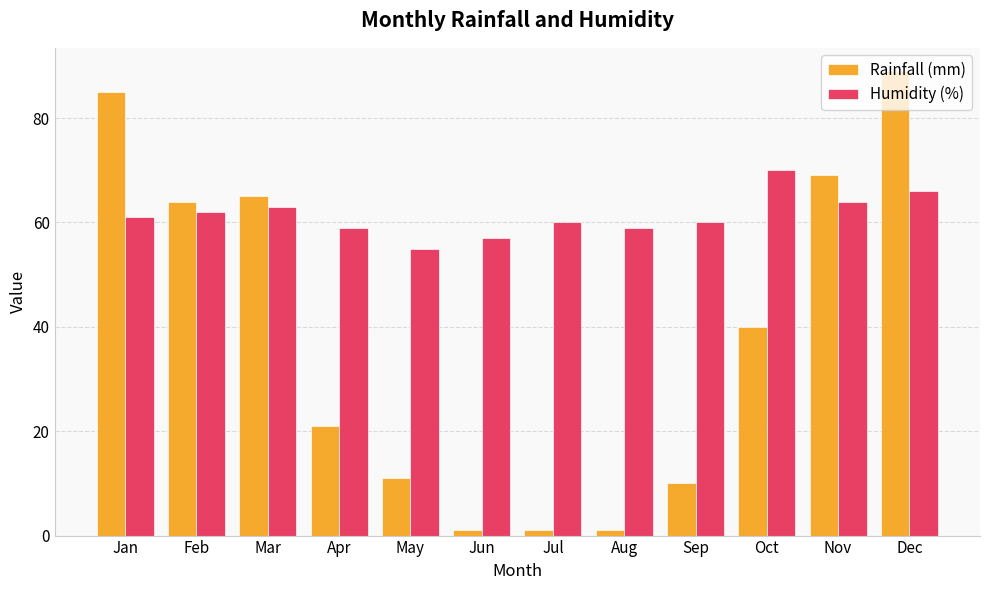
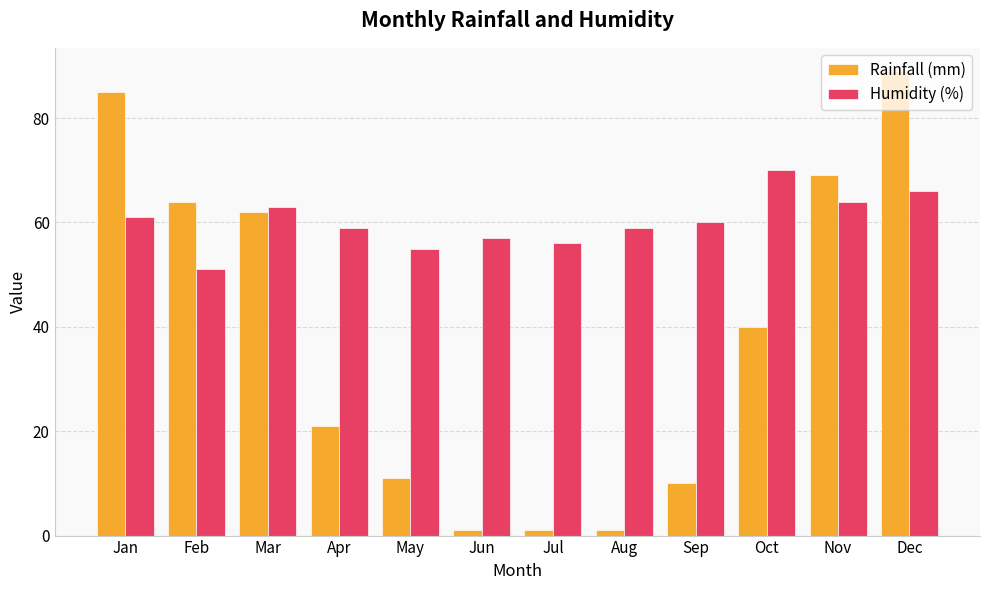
Humidity (%), Feb: 62 -> 51
Rainfall (mm), Mar: 65 -> 62
Humidity (%), Jul: 60 -> 56
